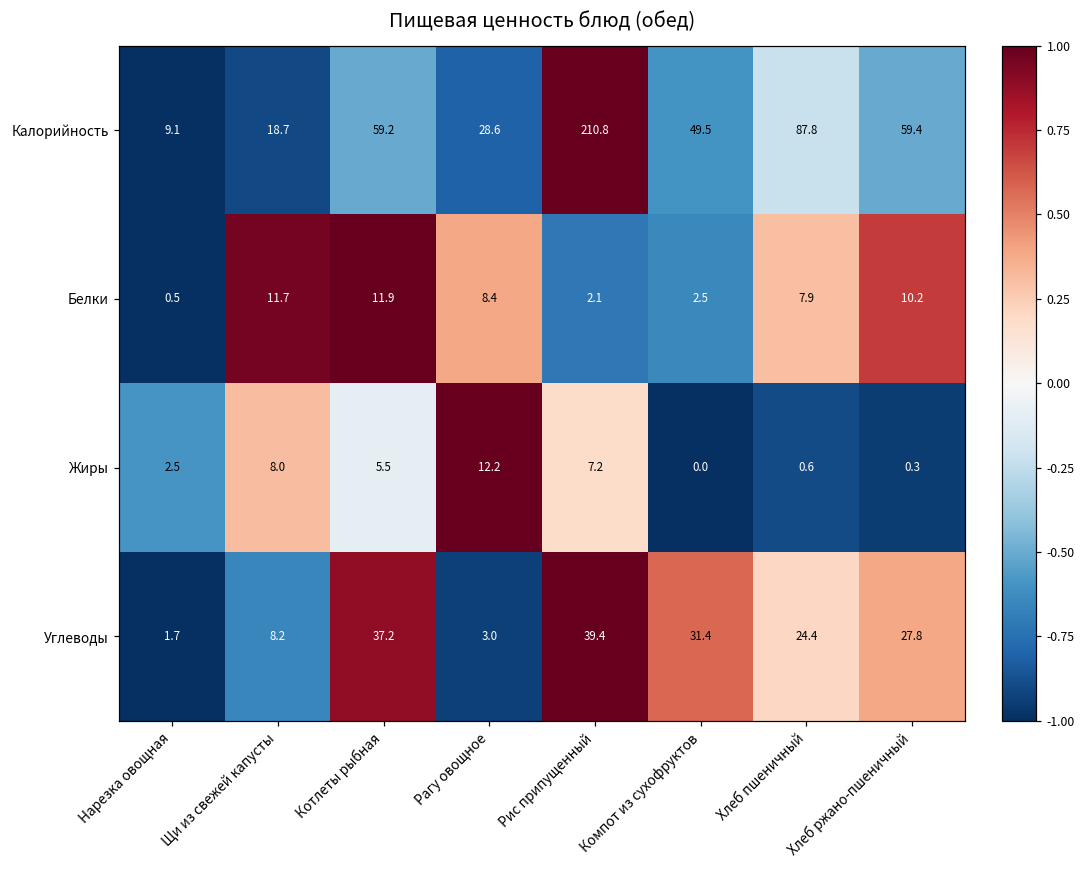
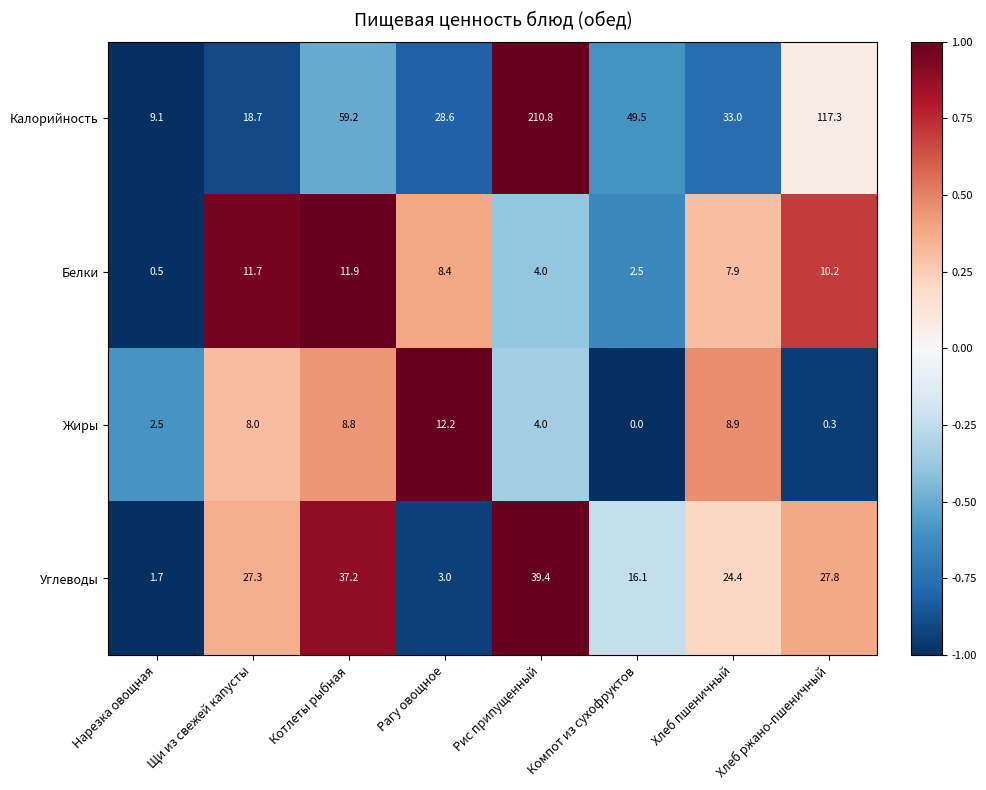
Калорийность, Хлеб пшеничный: 87.8 -> 33.0
Калорийность, Хлеб ржано-пшеничный: 59.4 -> 117.3
Белки, Рис припущенный: 2.1 -> 4.0
Жиры, Котлеты рыбная: 5.5 -> 8.8
Жиры, Рис припущенный: 7.2 -> 4.0
Жиры, Хлеб пшеничный: 0.6 -> 8.9
Углеводы, Щи из свежей капусты: 8.2 -> 27.3
Углеводы, Компот из сухофруктов: 31.4 -> 16.1
